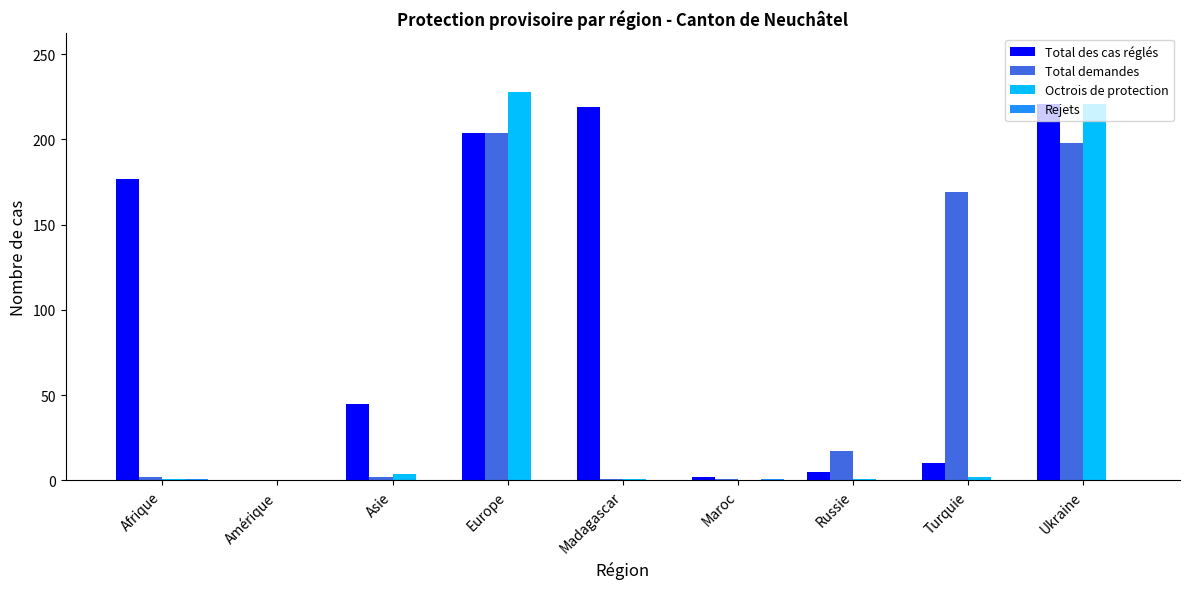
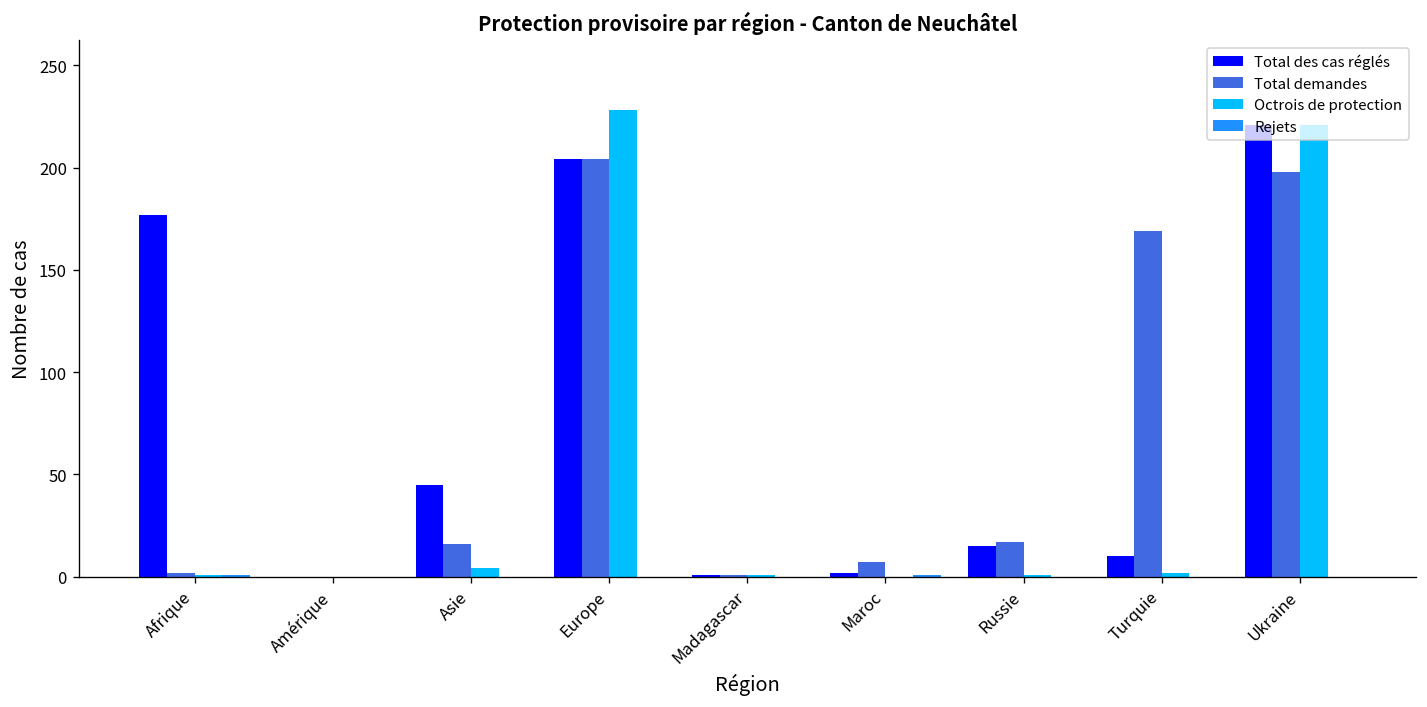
Total demandes, Asie: 2 -> 16
Total des cas réglés, Madagascar: 219 -> 1
Total demandes, Maroc: 1 -> 7
Total des cas réglés, Russie: 5 -> 15
